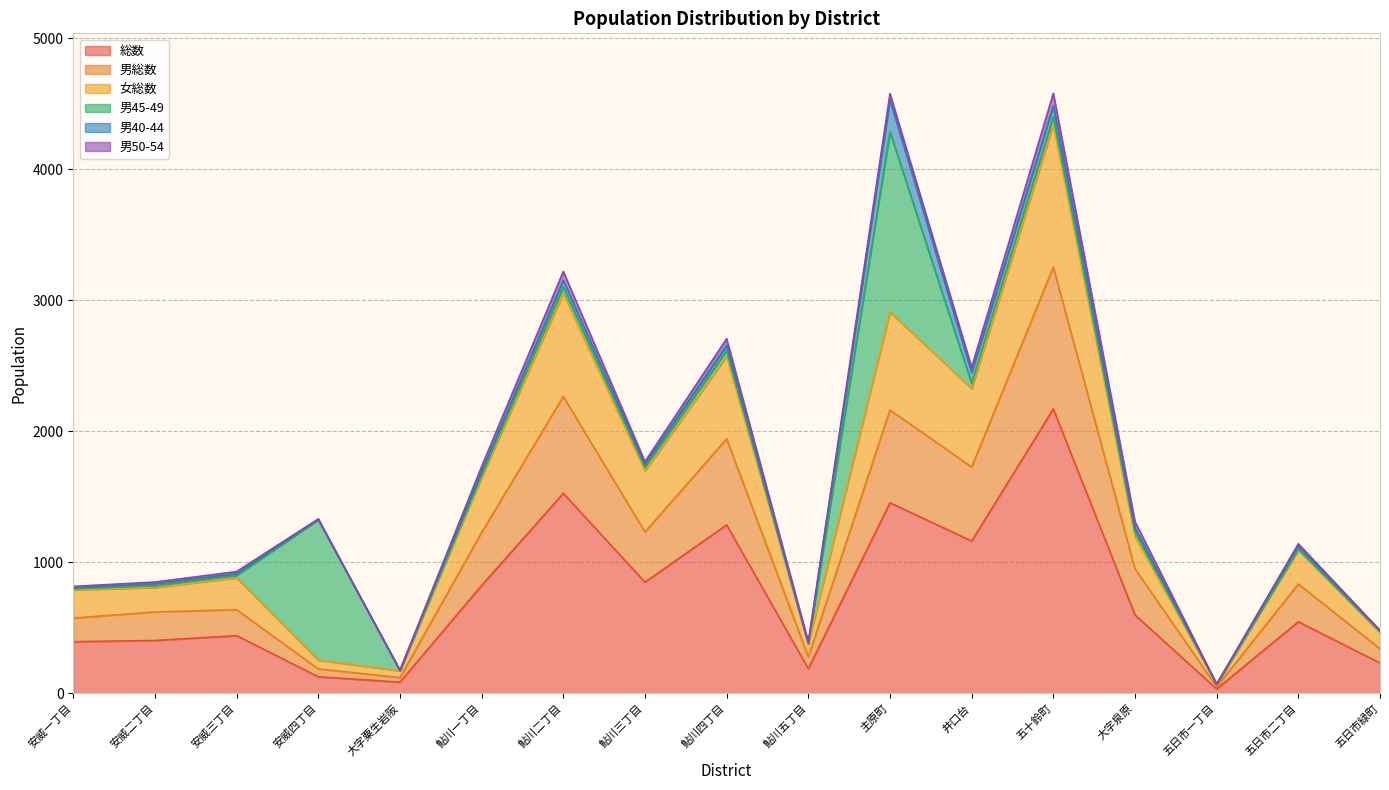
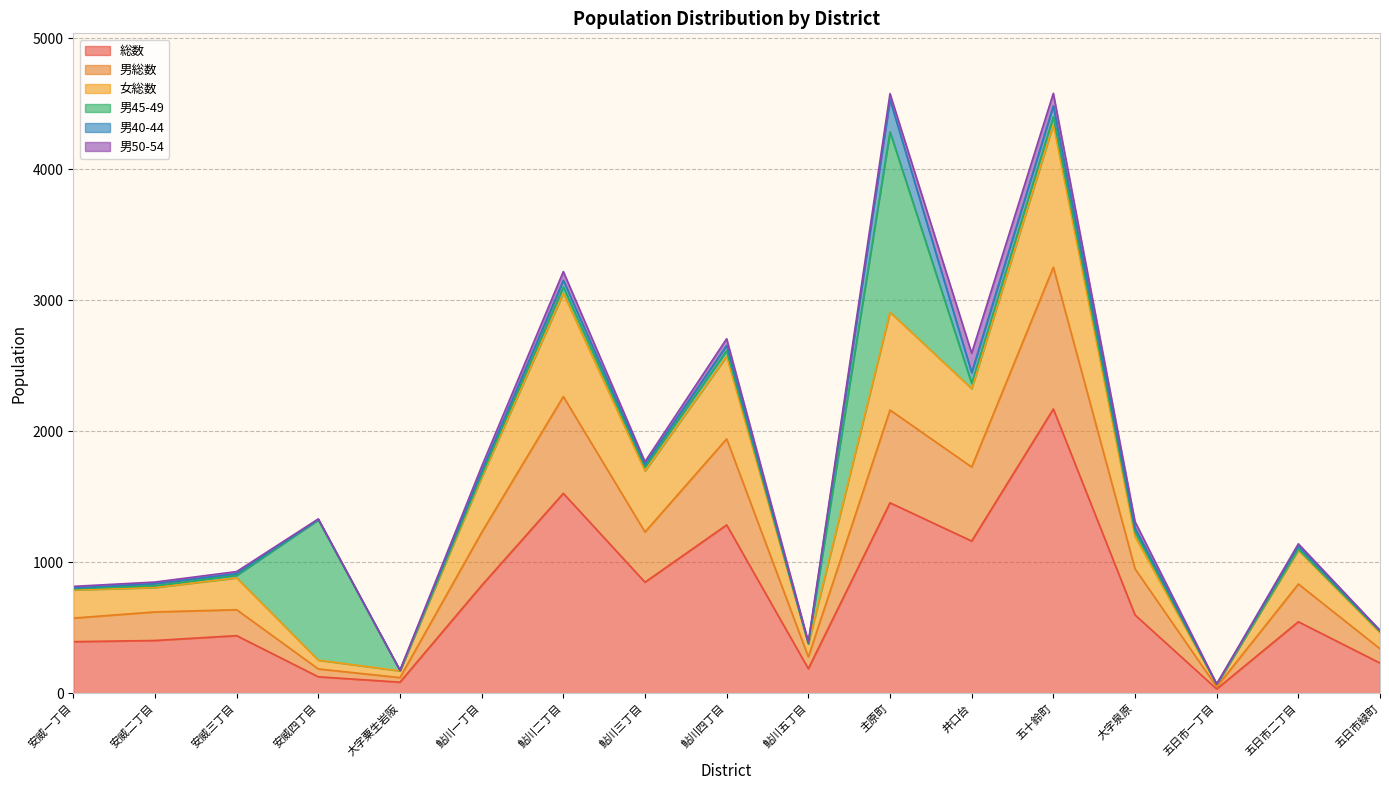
男50-54, 井口台: 40 -> 150
